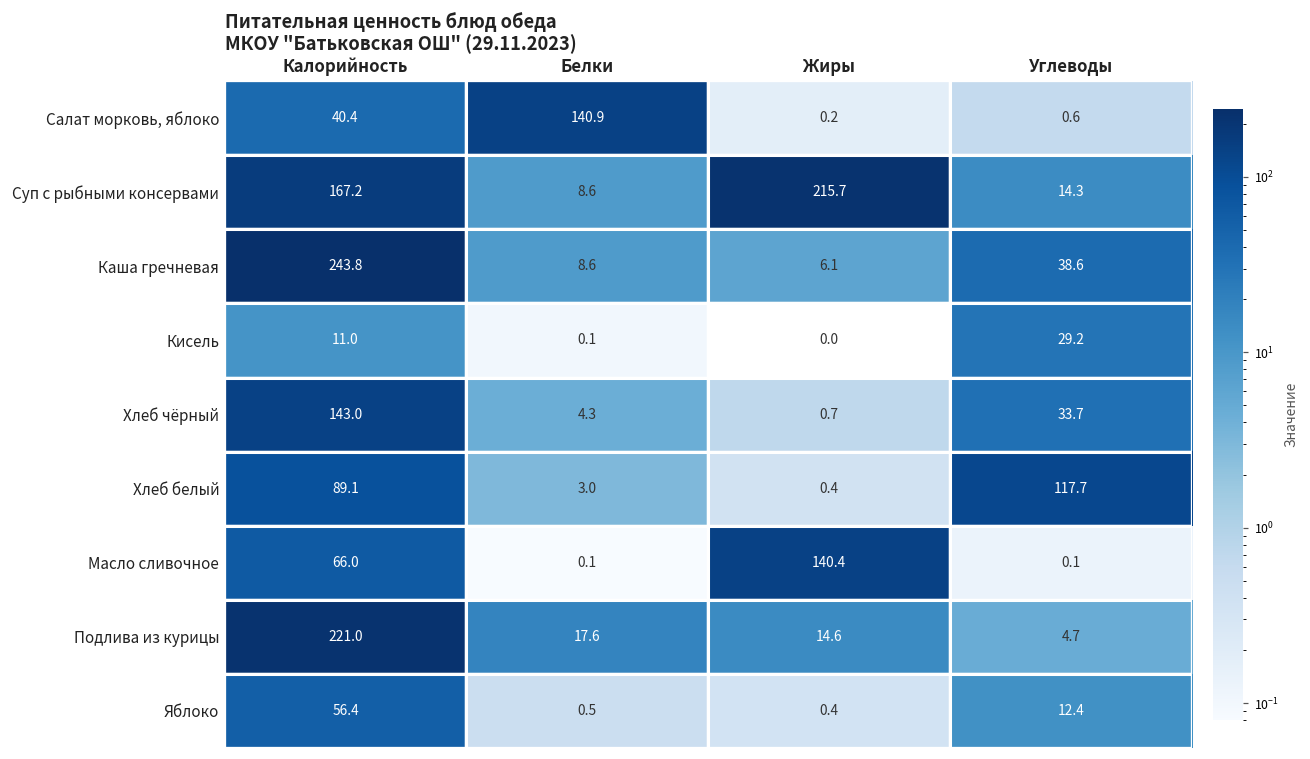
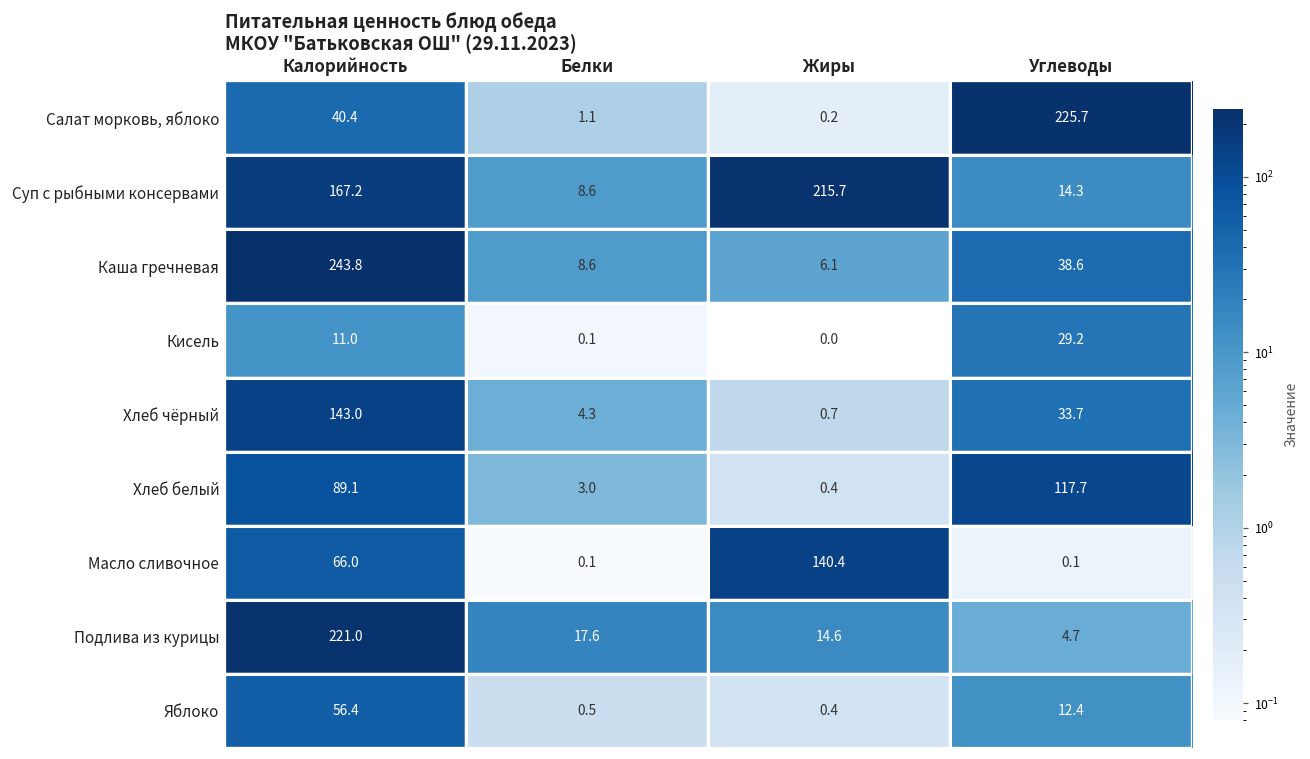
Салат морковь, яблоко, Белки: 140.9 -> 1.1
Салат морковь, яблоко, Углеводы: 0.6 -> 225.7
